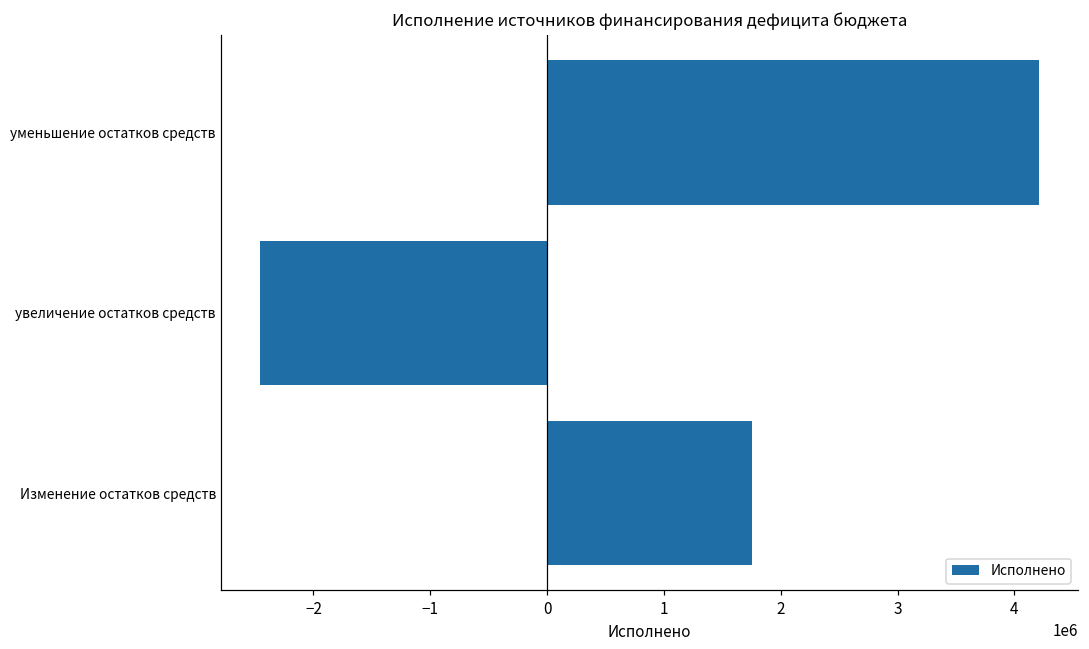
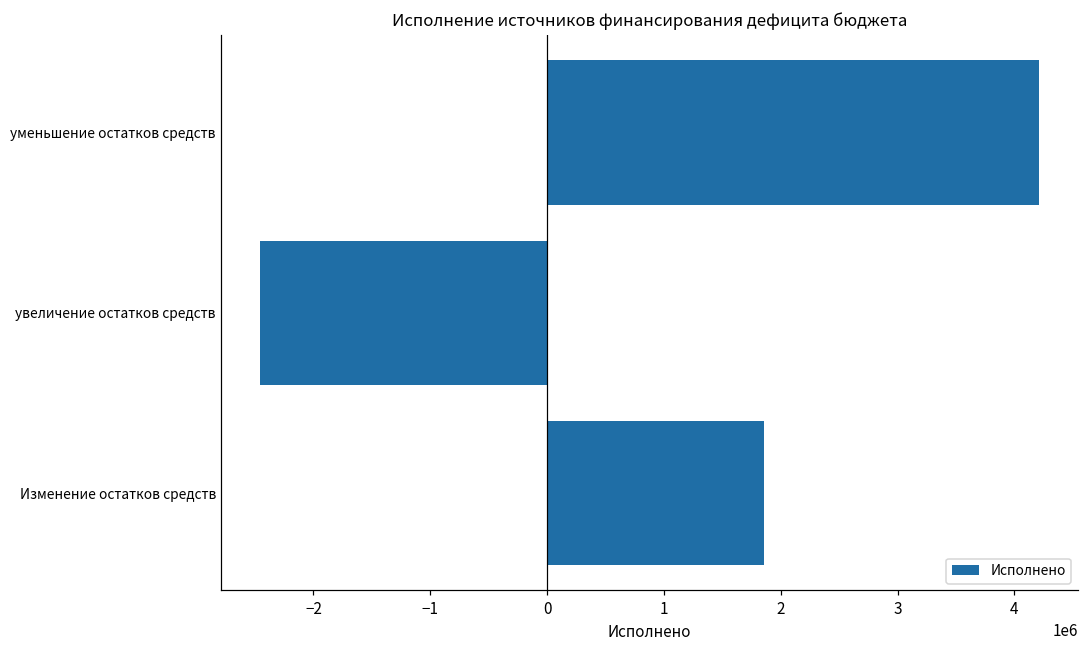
Изменение остатков средств: 1750000 -> 1860000
